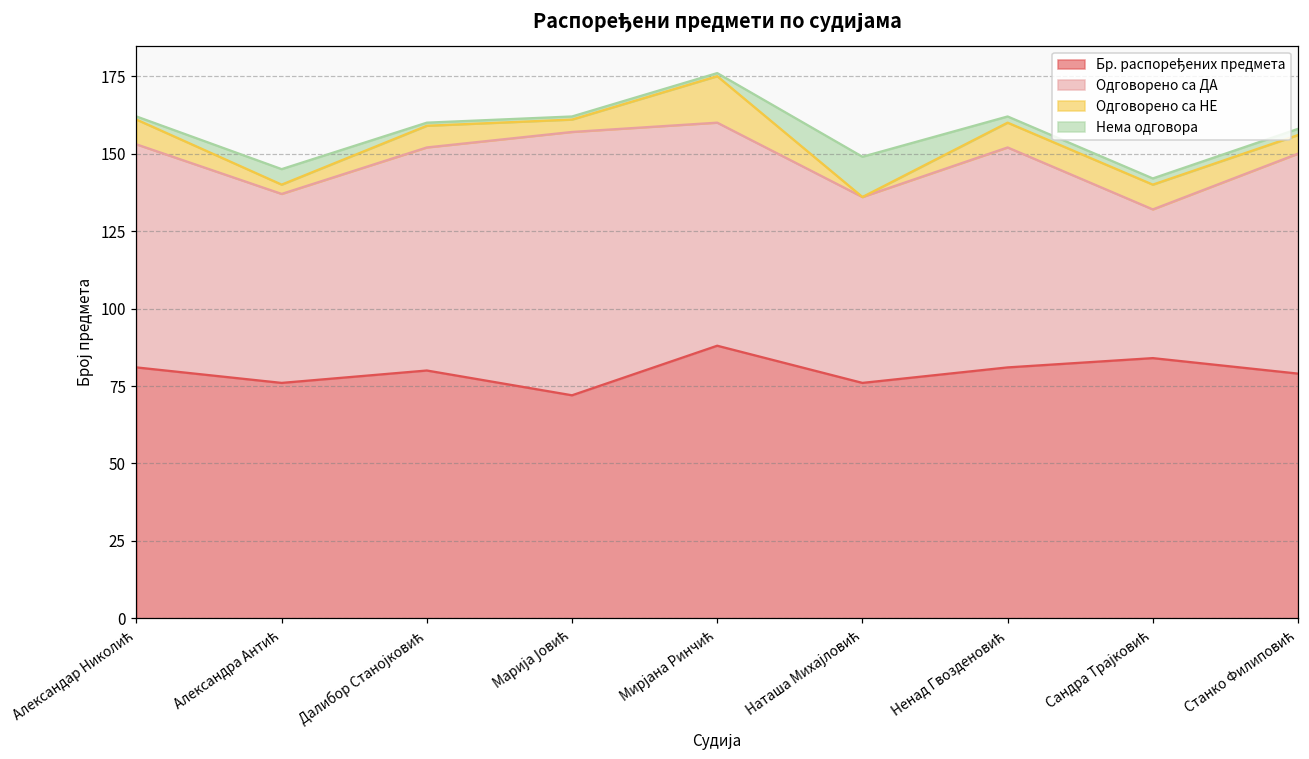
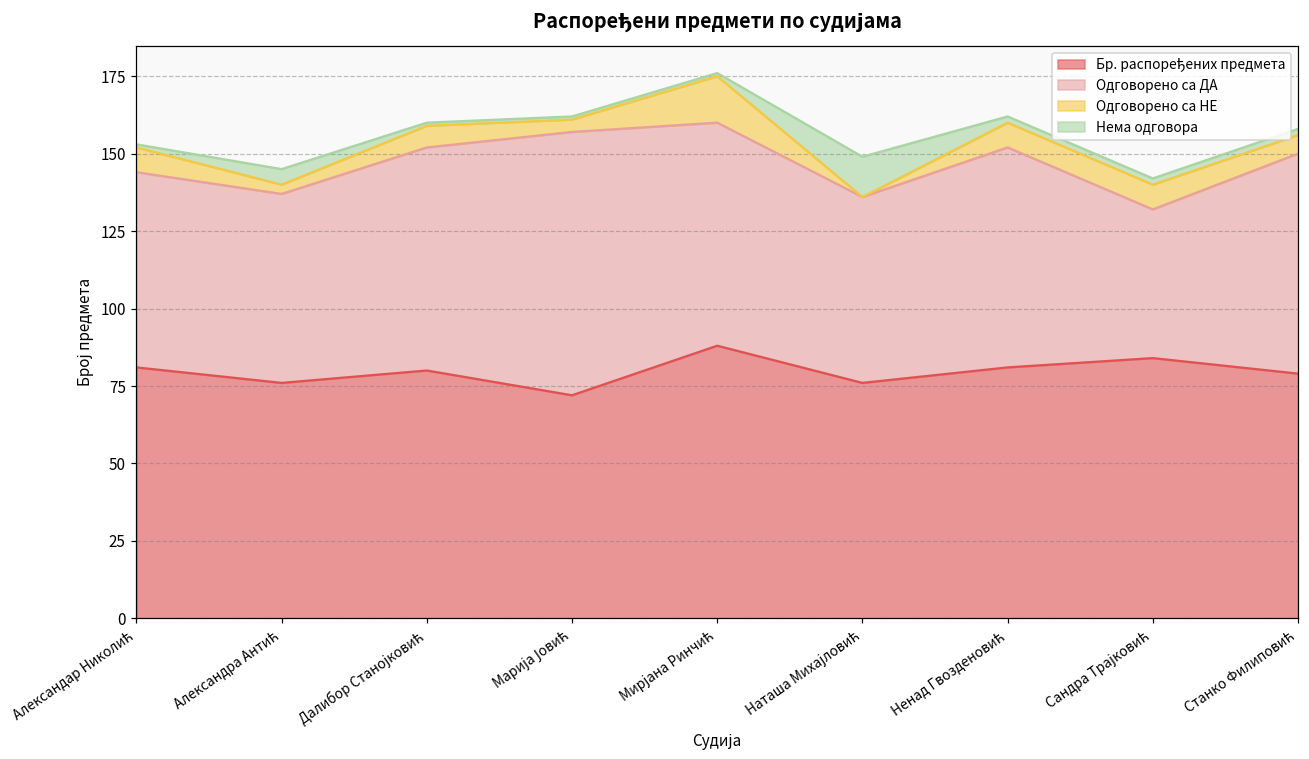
Одговорено са ДА, Александар Николић: 72 -> 63
